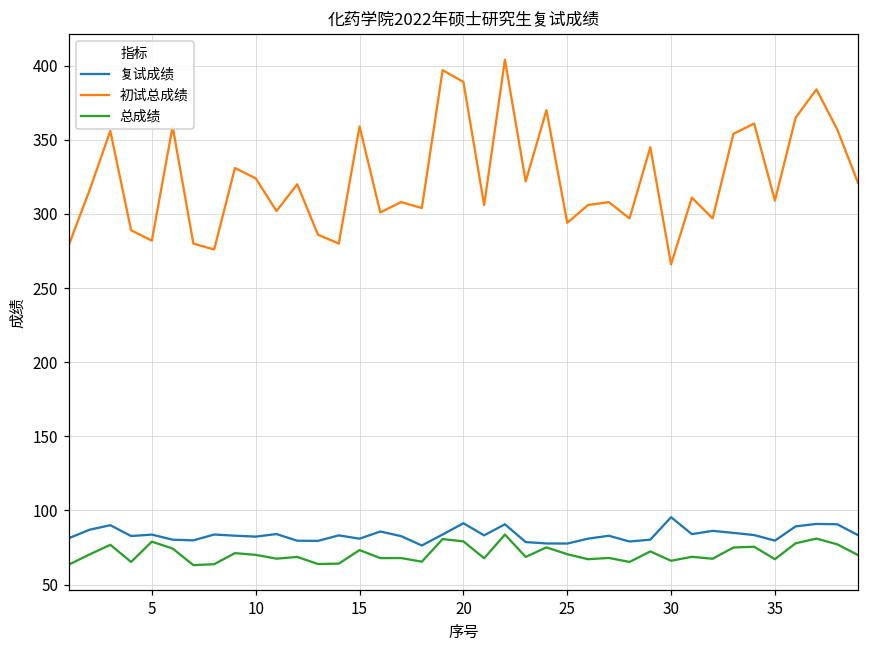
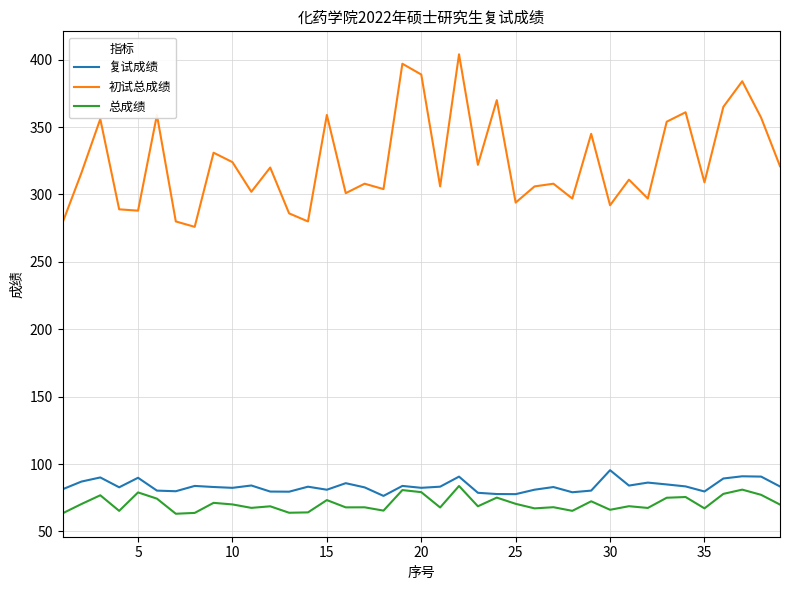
复试成绩, 5: 84 -> 90
初试总成绩, 5: 282 -> 288
复试成绩, 20: 91 -> 82
初试总成绩, 30: 266 -> 292
